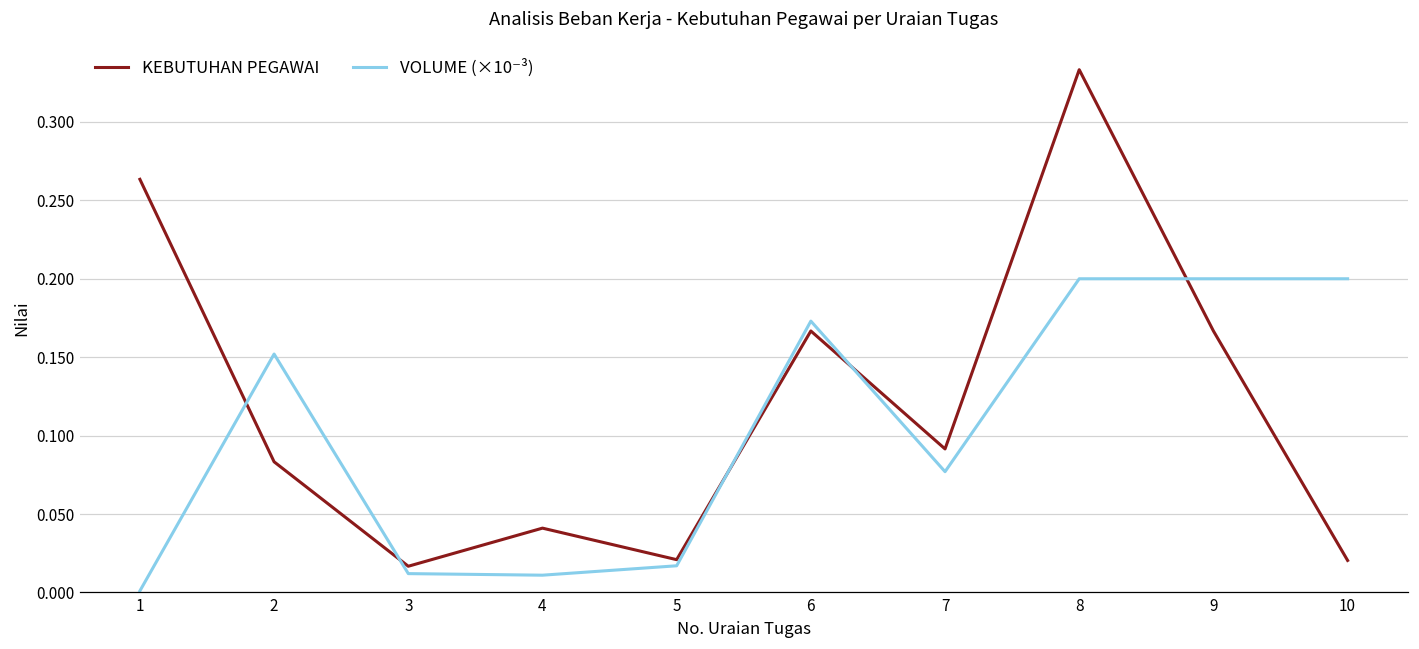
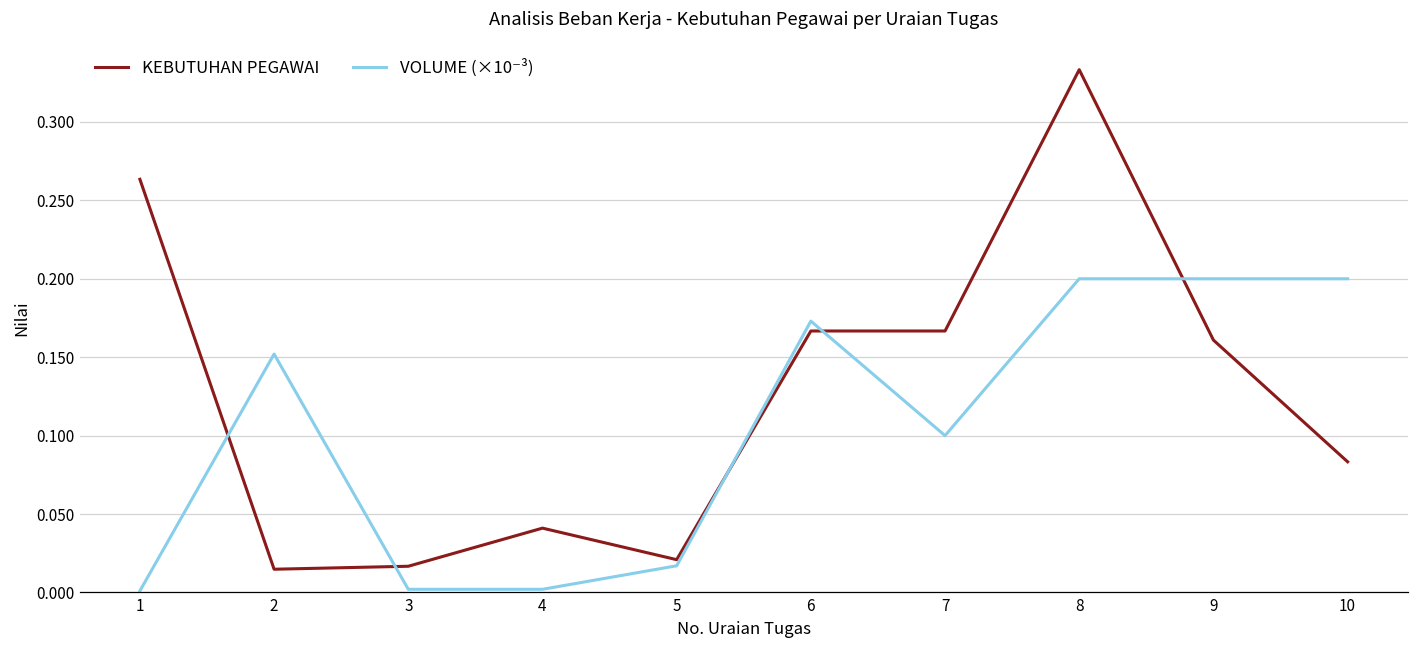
KEBUTUHAN PEGAWAI, 2: 0.083 -> 0.015
VOLUME (×10⁻³), 3: 0.012 -> 0.002
VOLUME (×10⁻³), 4: 0.011 -> 0.002
KEBUTUHAN PEGAWAI, 7: 0.092 -> 0.167
VOLUME (×10⁻³), 7: 0.077 -> 0.100
KEBUTUHAN PEGAWAI, 9: 0.167 -> 0.161
KEBUTUHAN PEGAWAI, 10: 0.020 -> 0.083
